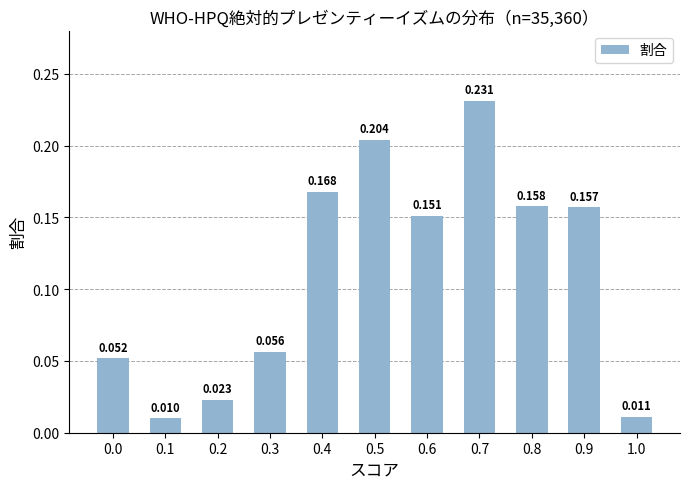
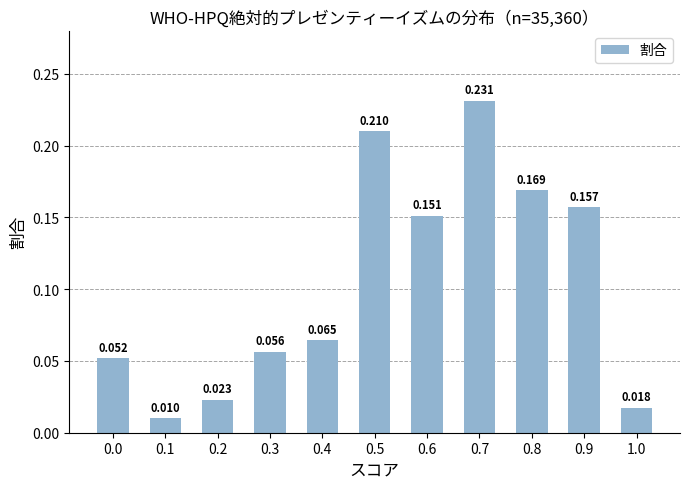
0.4: 0.168 -> 0.065
0.5: 0.204 -> 0.210
0.8: 0.158 -> 0.169
1.0: 0.011 -> 0.018
